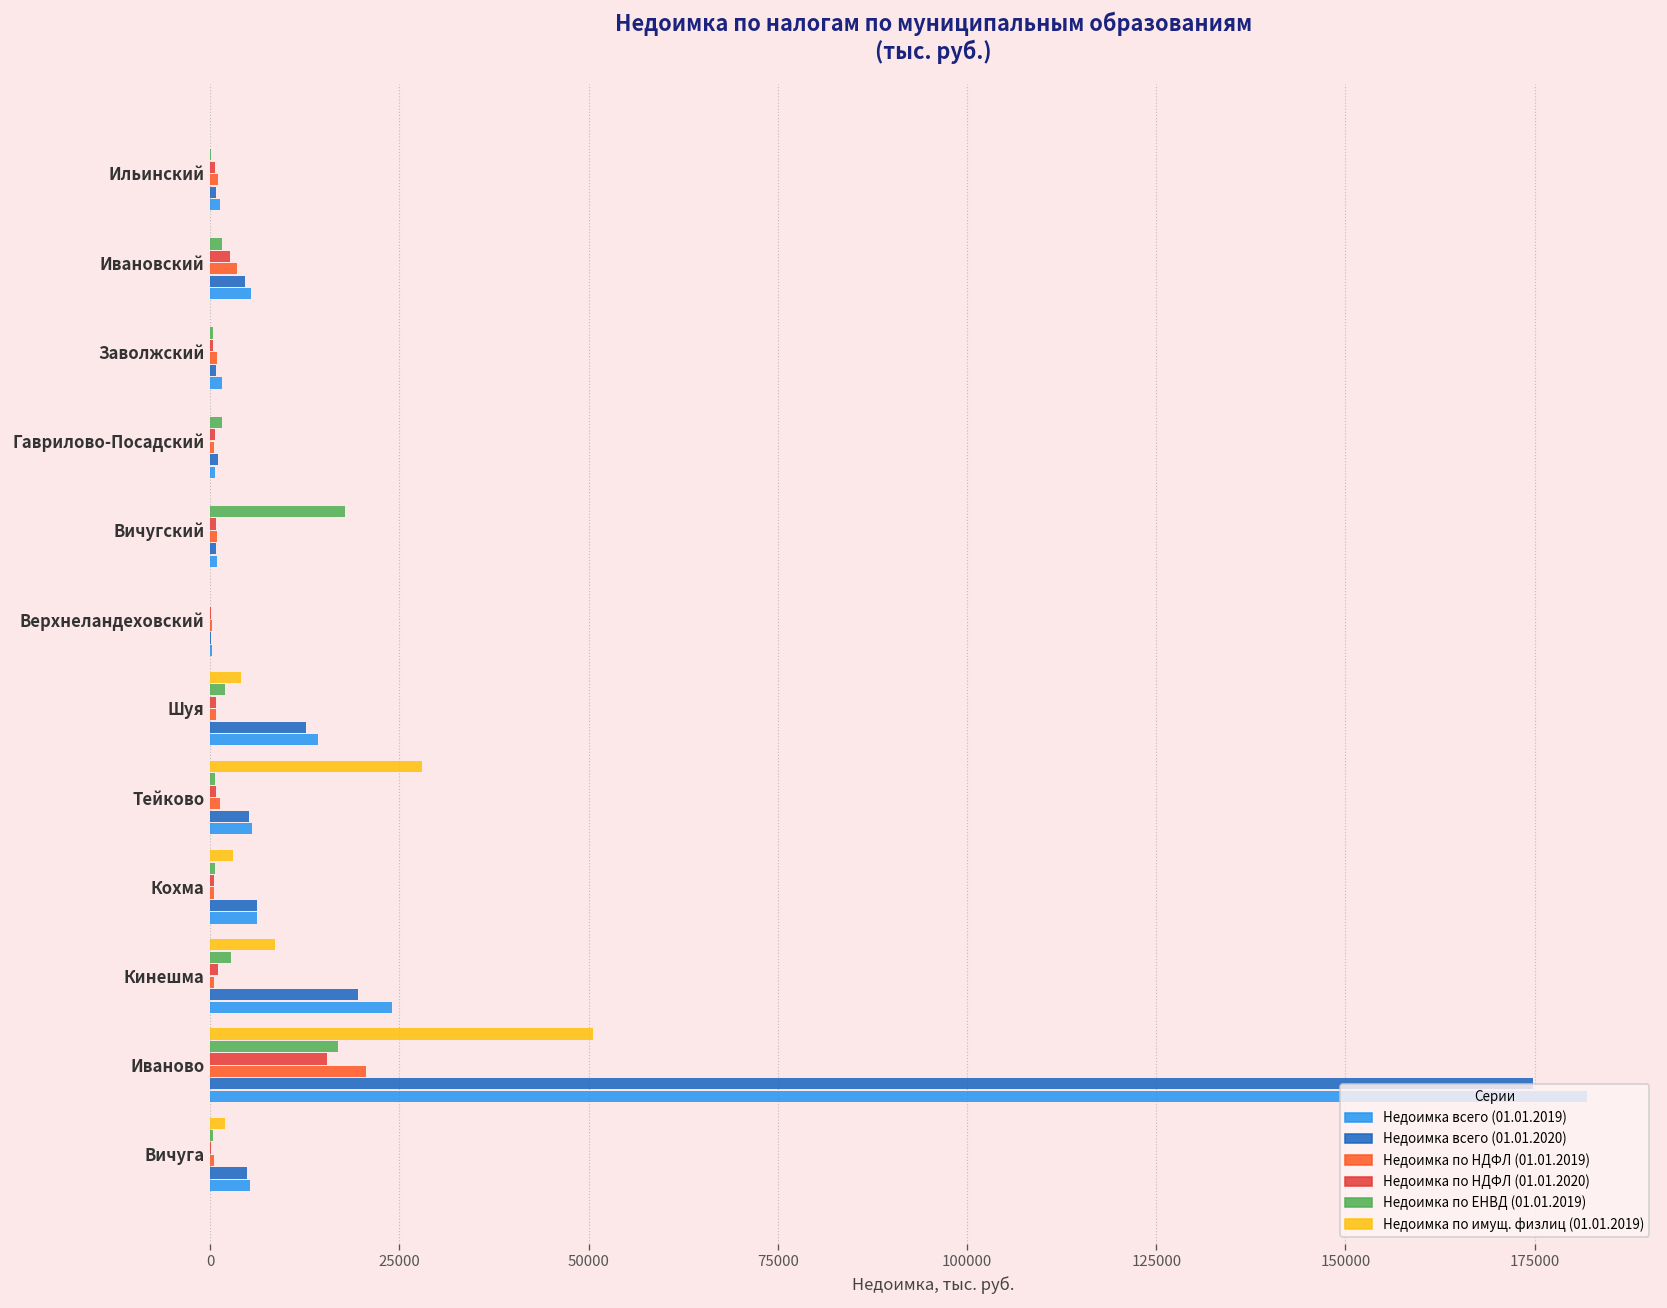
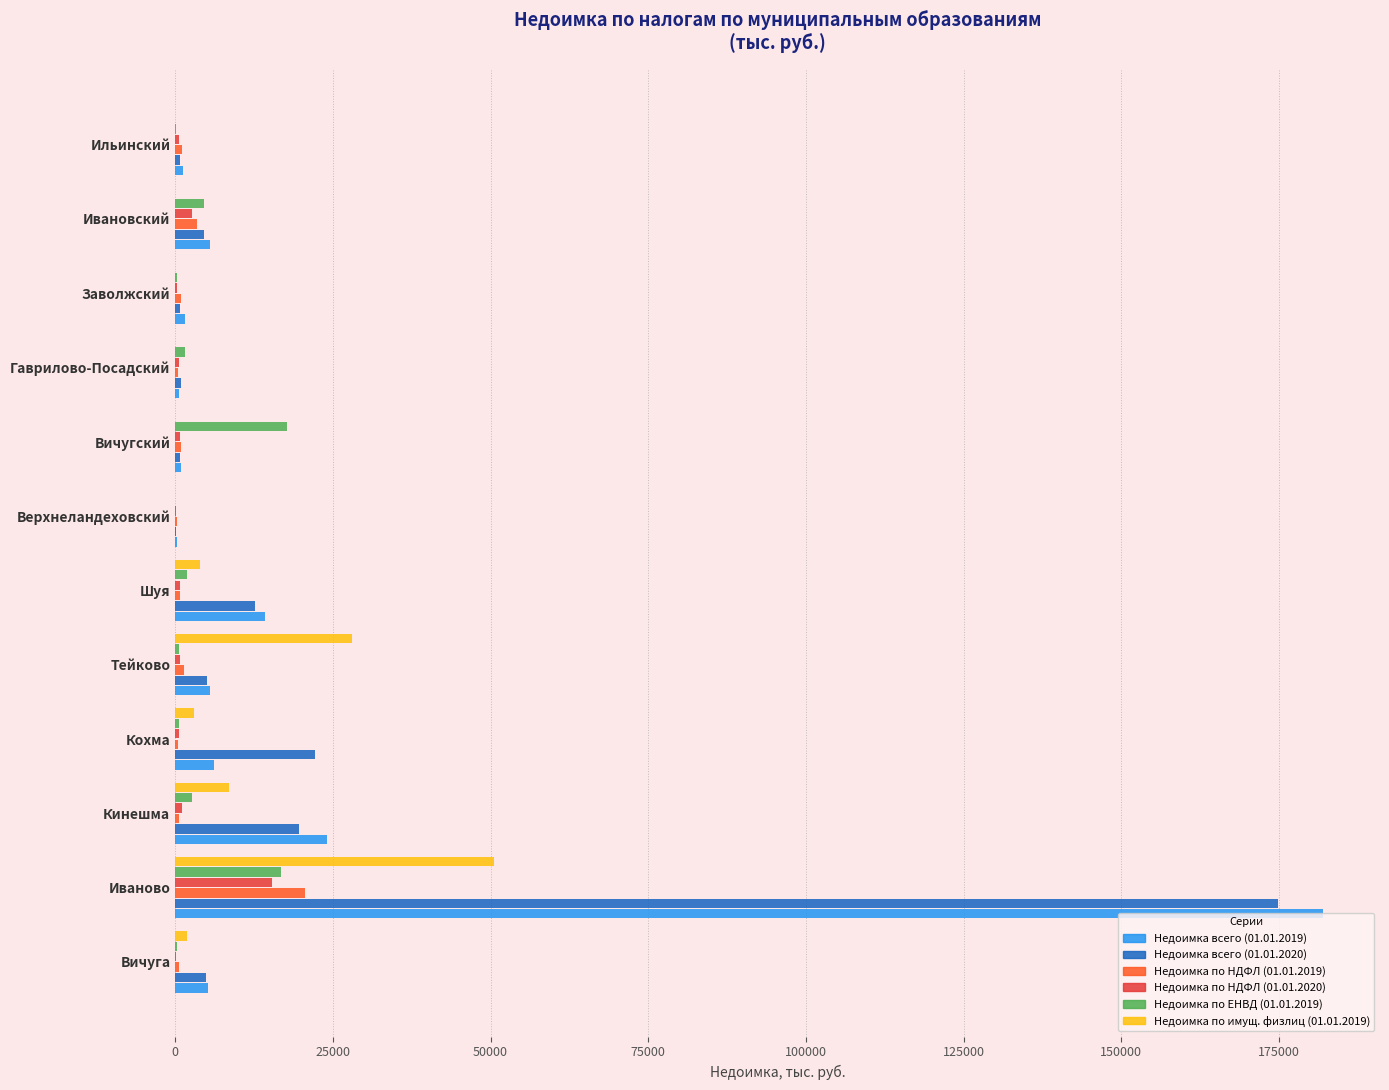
Недоимка по ЕНВД (01.01.2019), Ивановский: 2000 -> 5000
Недоимка всего (01.01.2020), Кохма: 6000 -> 22000
